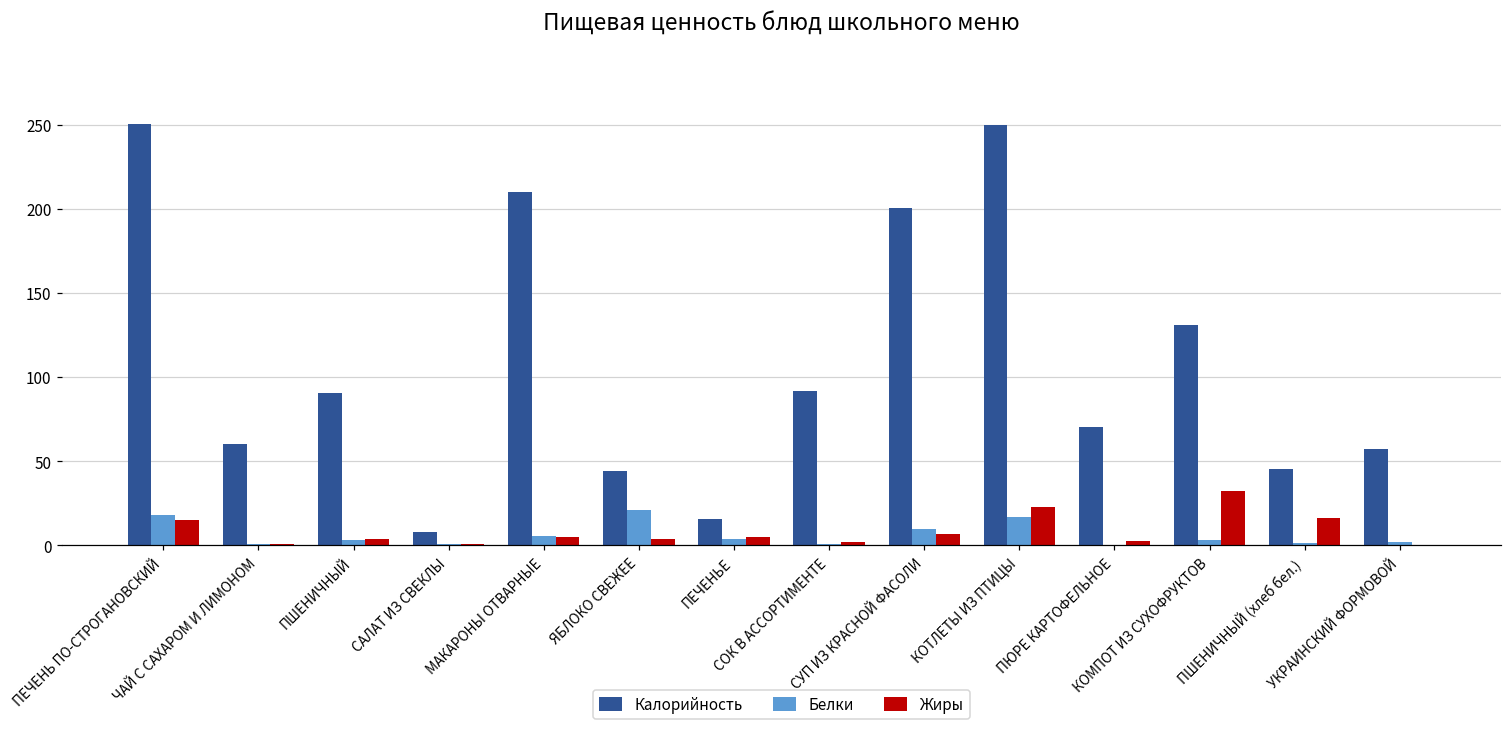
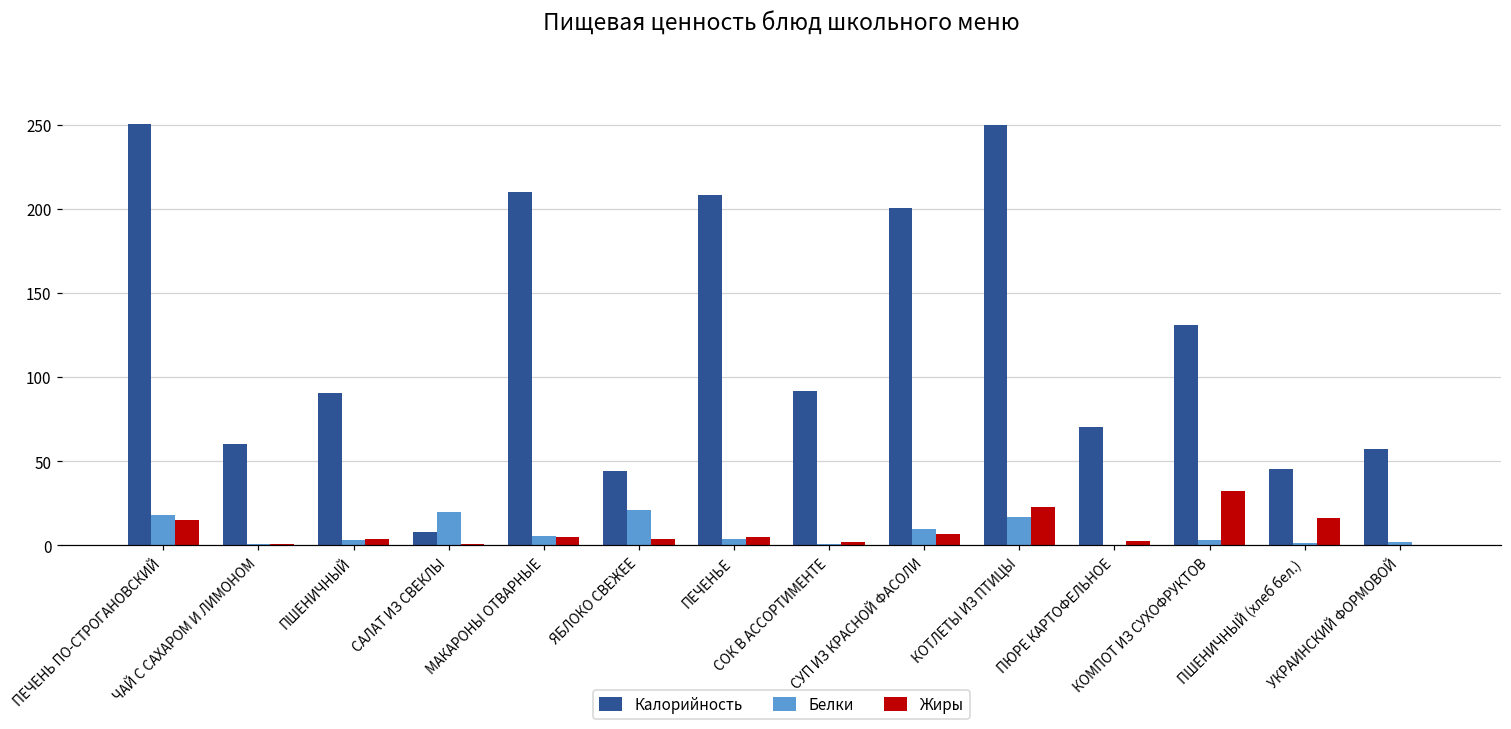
Белки, САЛАТ ИЗ СВЕКЛЫ: 1 -> 20
Калорийность, ПЕЧЕНЬЕ: 16 -> 209
